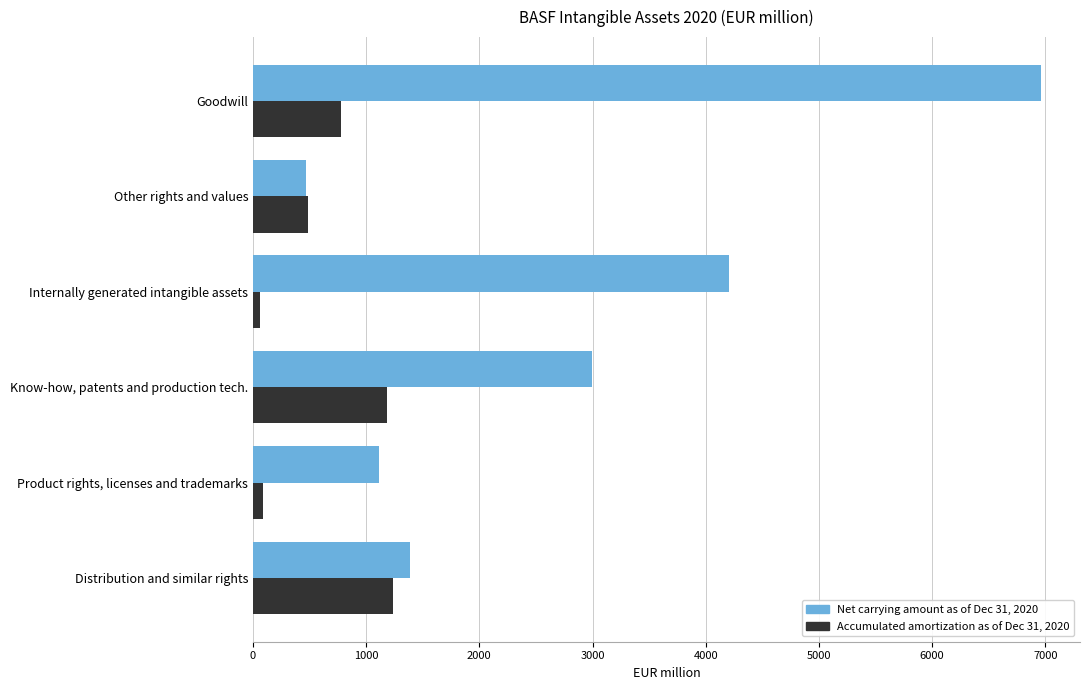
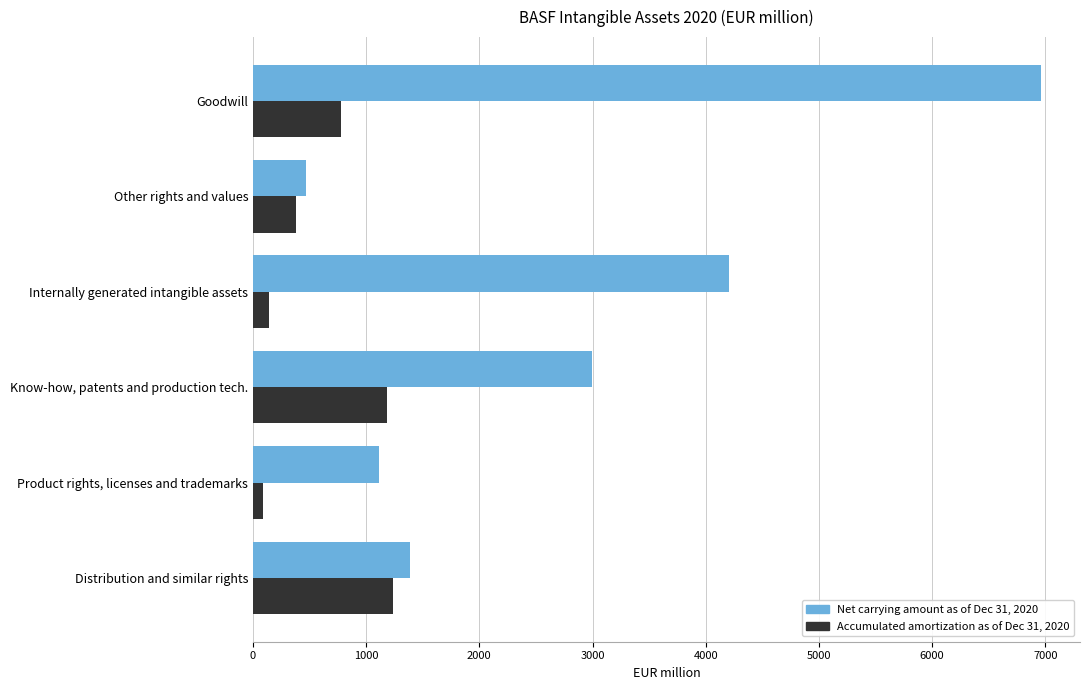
Accumulated amortization as of Dec 31, 2020, Other rights and values: 490 -> 380
Accumulated amortization as of Dec 31, 2020, Internally generated intangible assets: 60 -> 140
